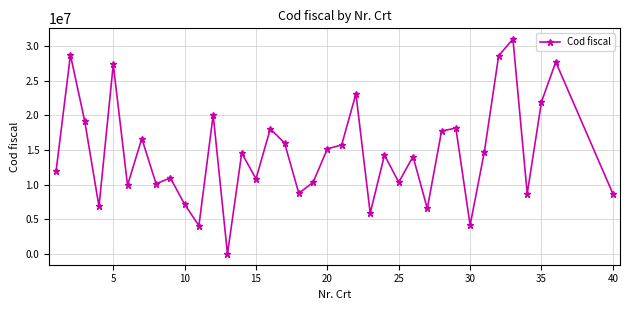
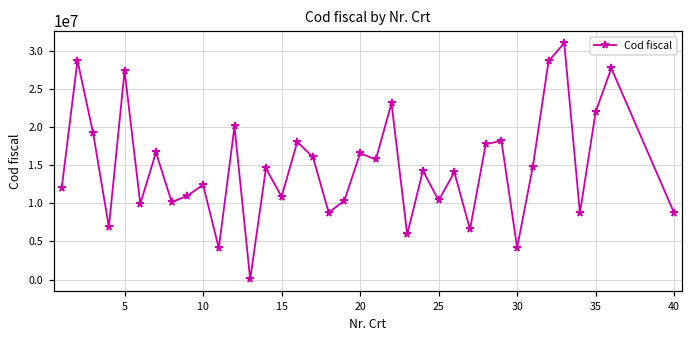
10: 7000000 -> 12000000
20: 15000000 -> 17000000
